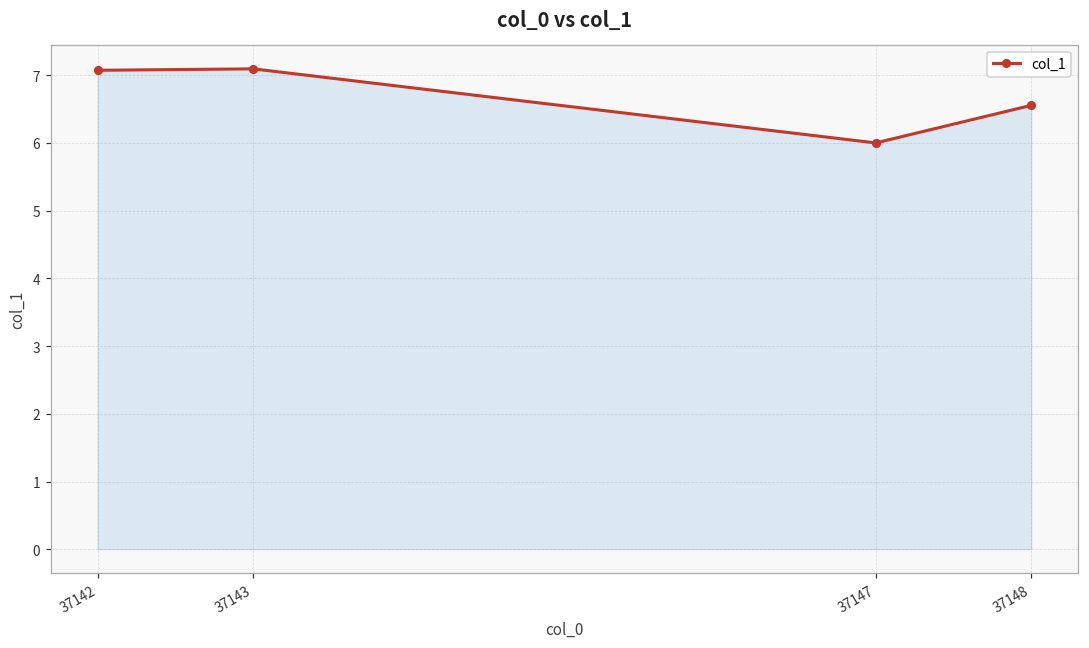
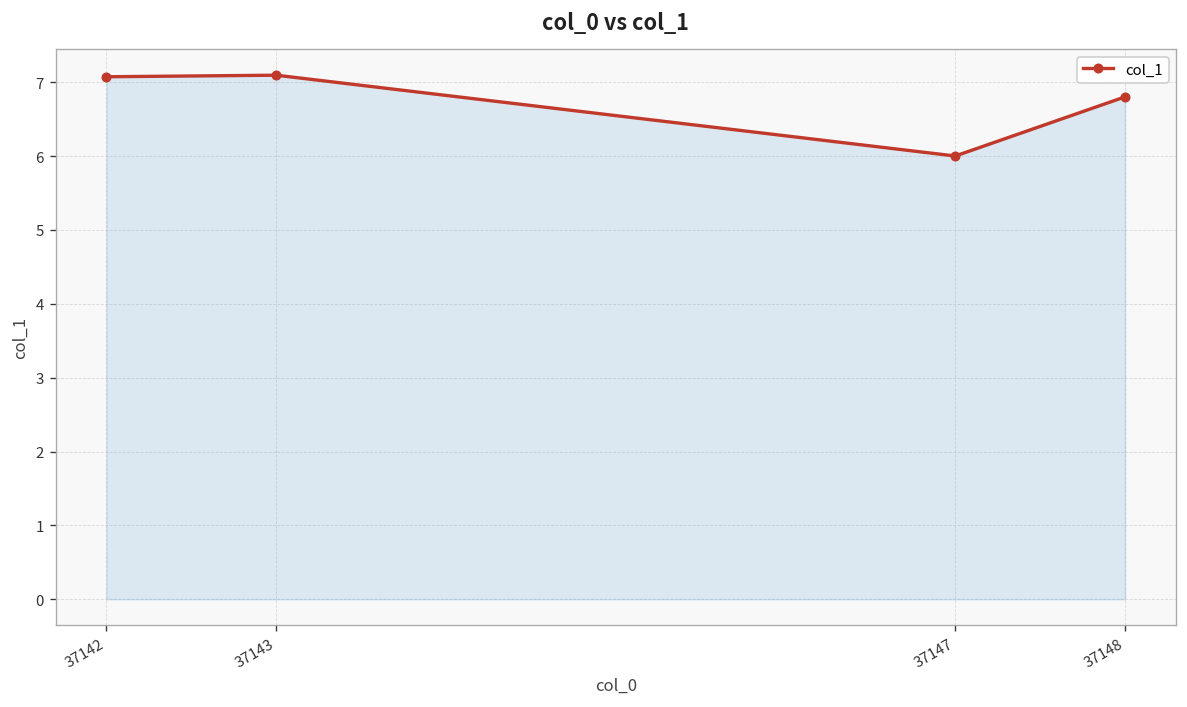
37148: 6.6 -> 6.8
